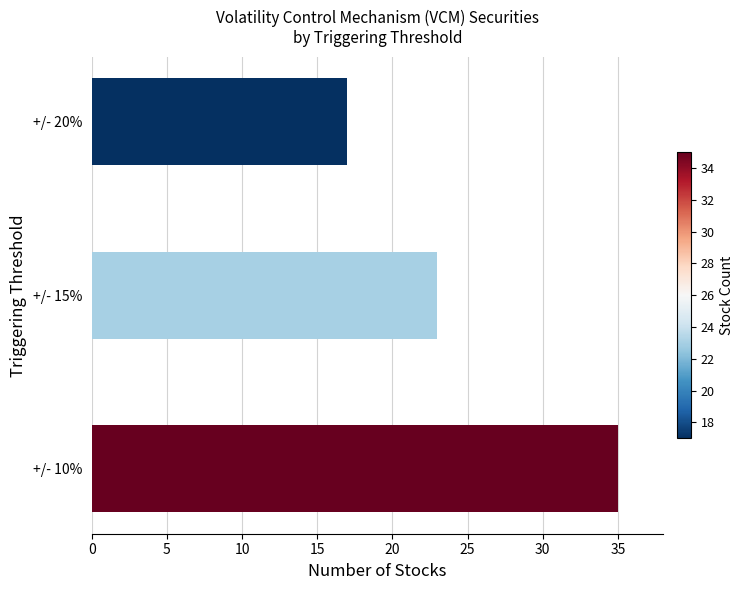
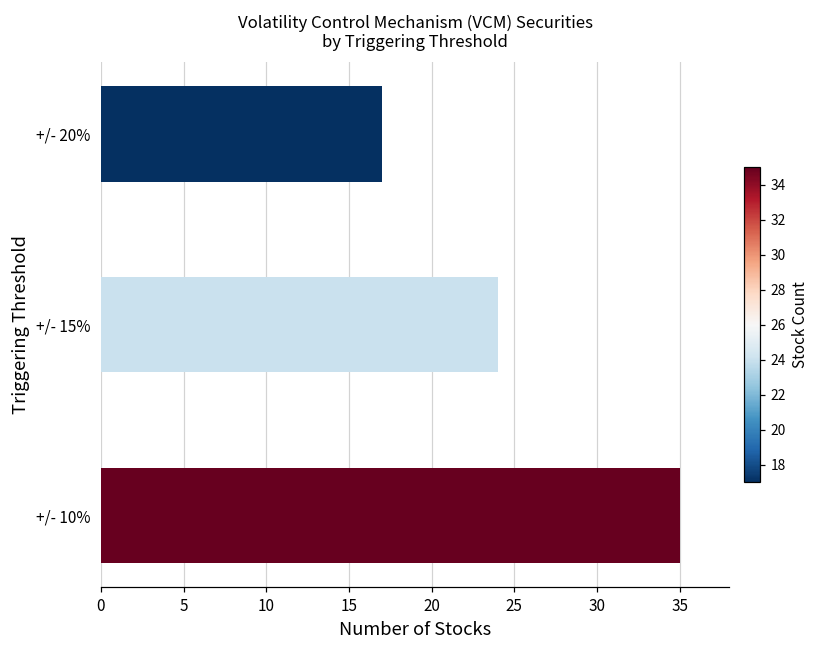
+/- 15%: 23 -> 24
